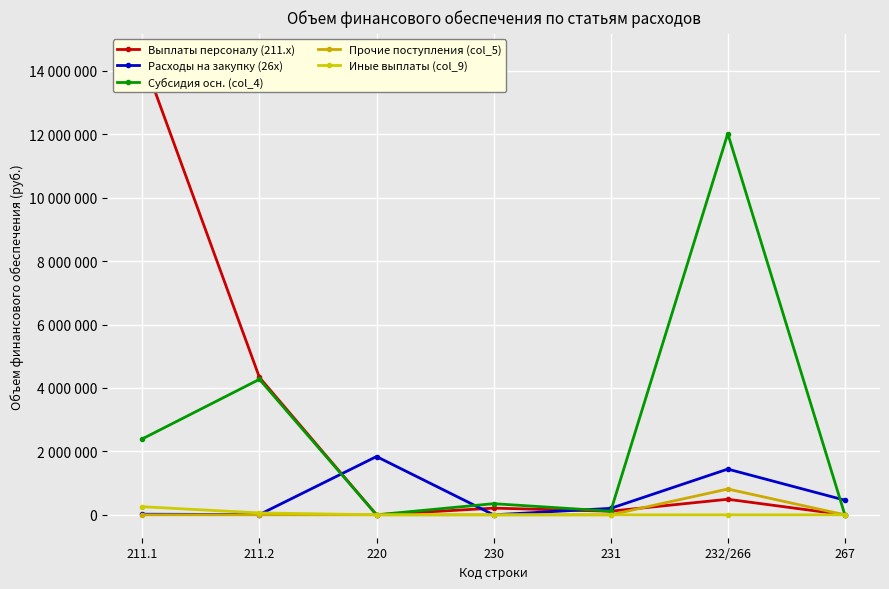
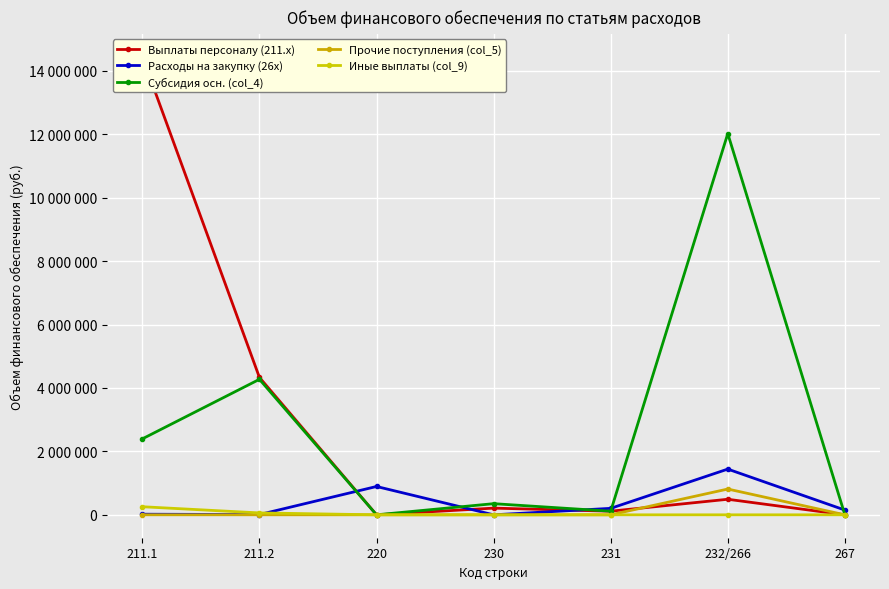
Расходы на закупку (26x), 220: 1800000 -> 900000
Расходы на закупку (26x), 267: 500000 -> 200000
